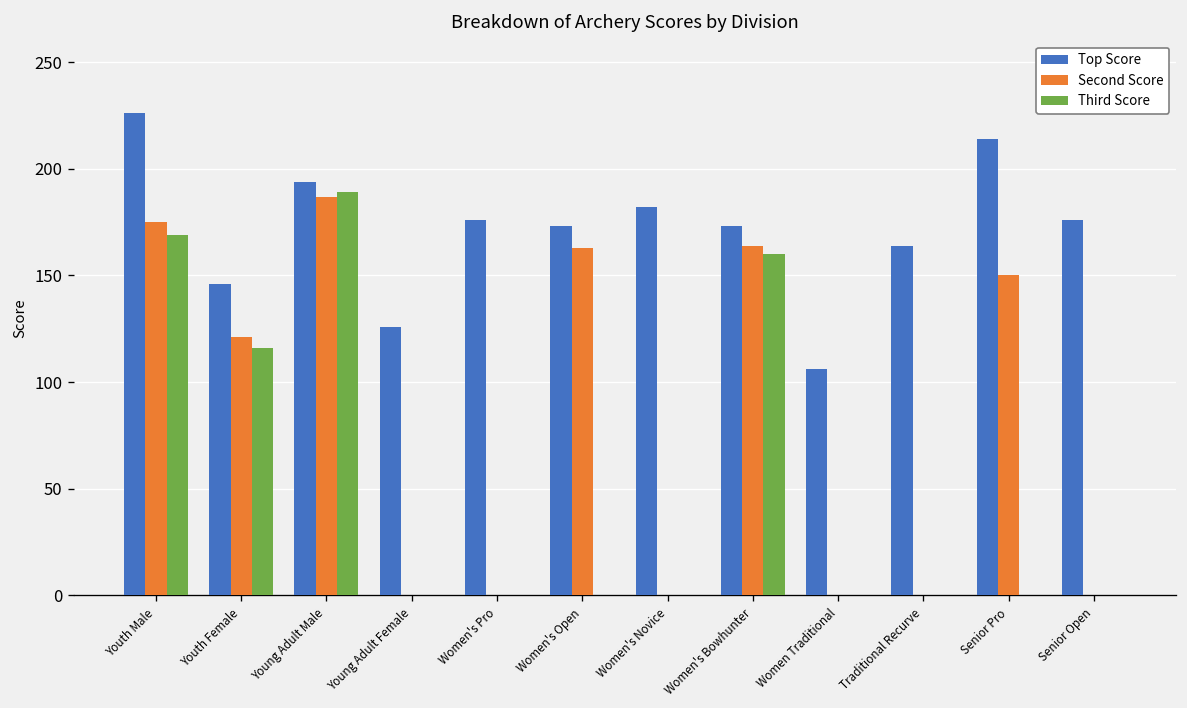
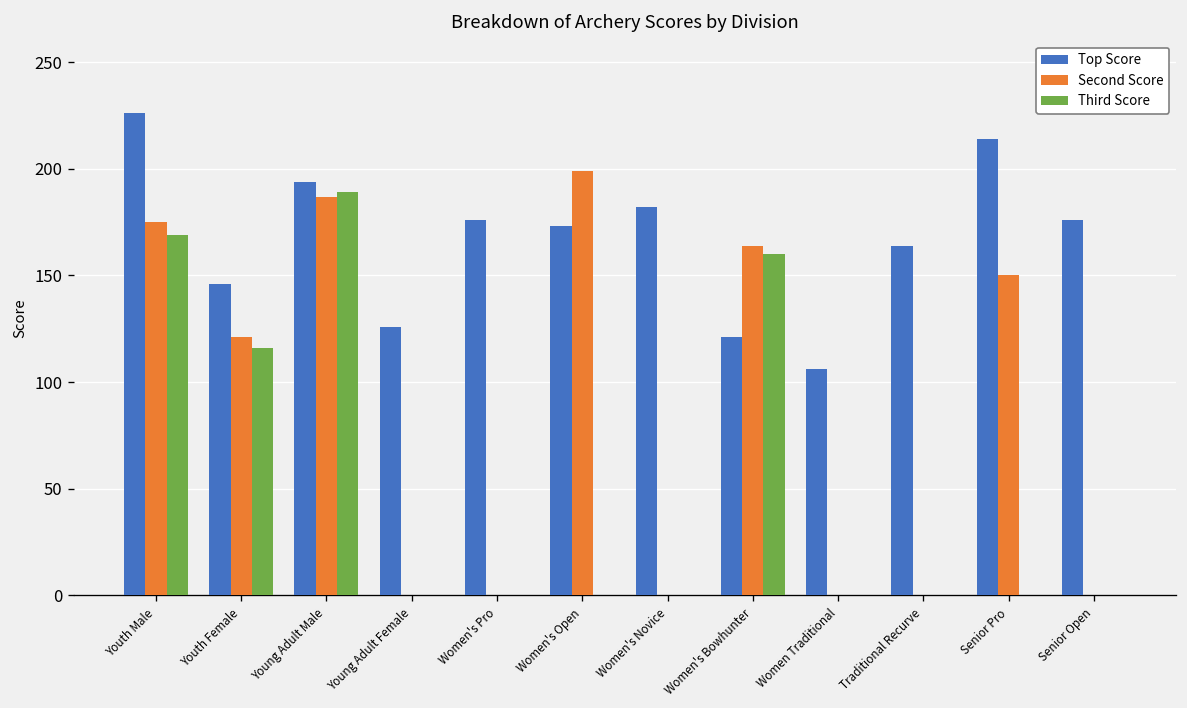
Second Score, Women's Open: 163 -> 199
Top Score, Women's Bowhunter: 173 -> 121
